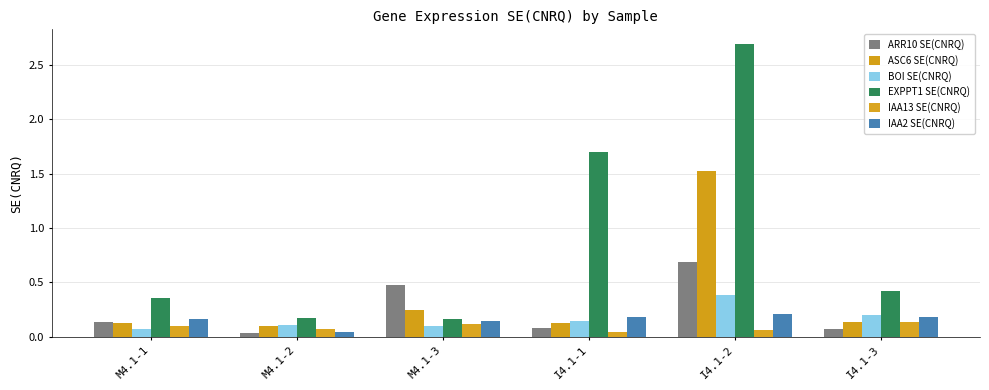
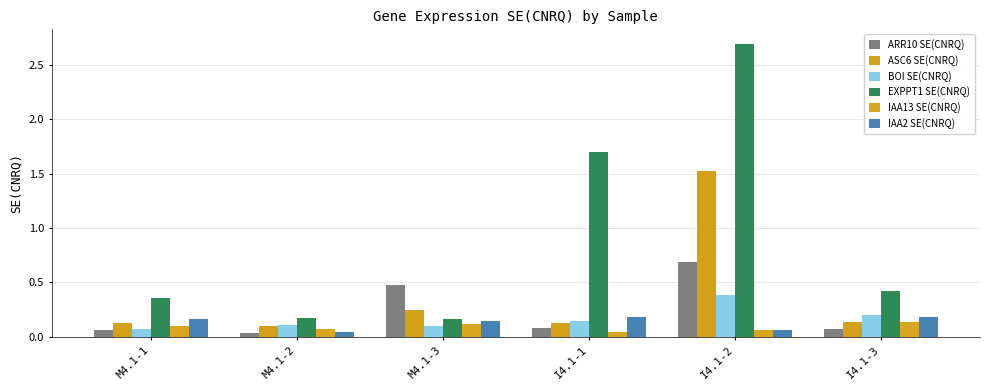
ARR10 SE(CNRQ), M4.1-1: 0.14 -> 0.06
IAA2 SE(CNRQ), I4.1-2: 0.20 -> 0.06
